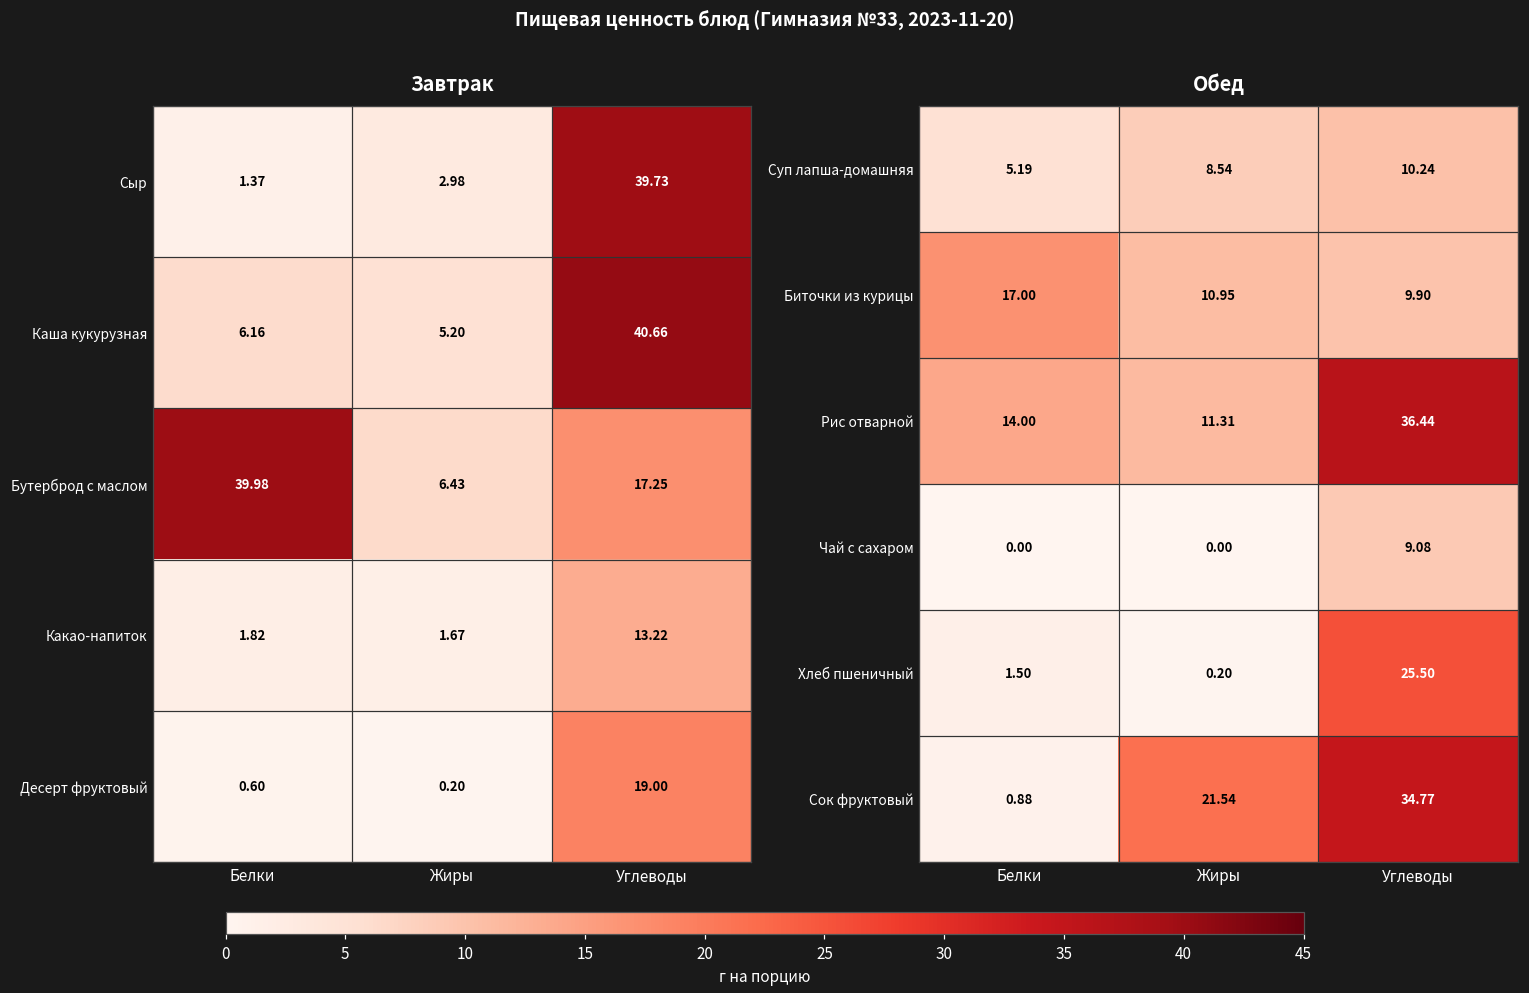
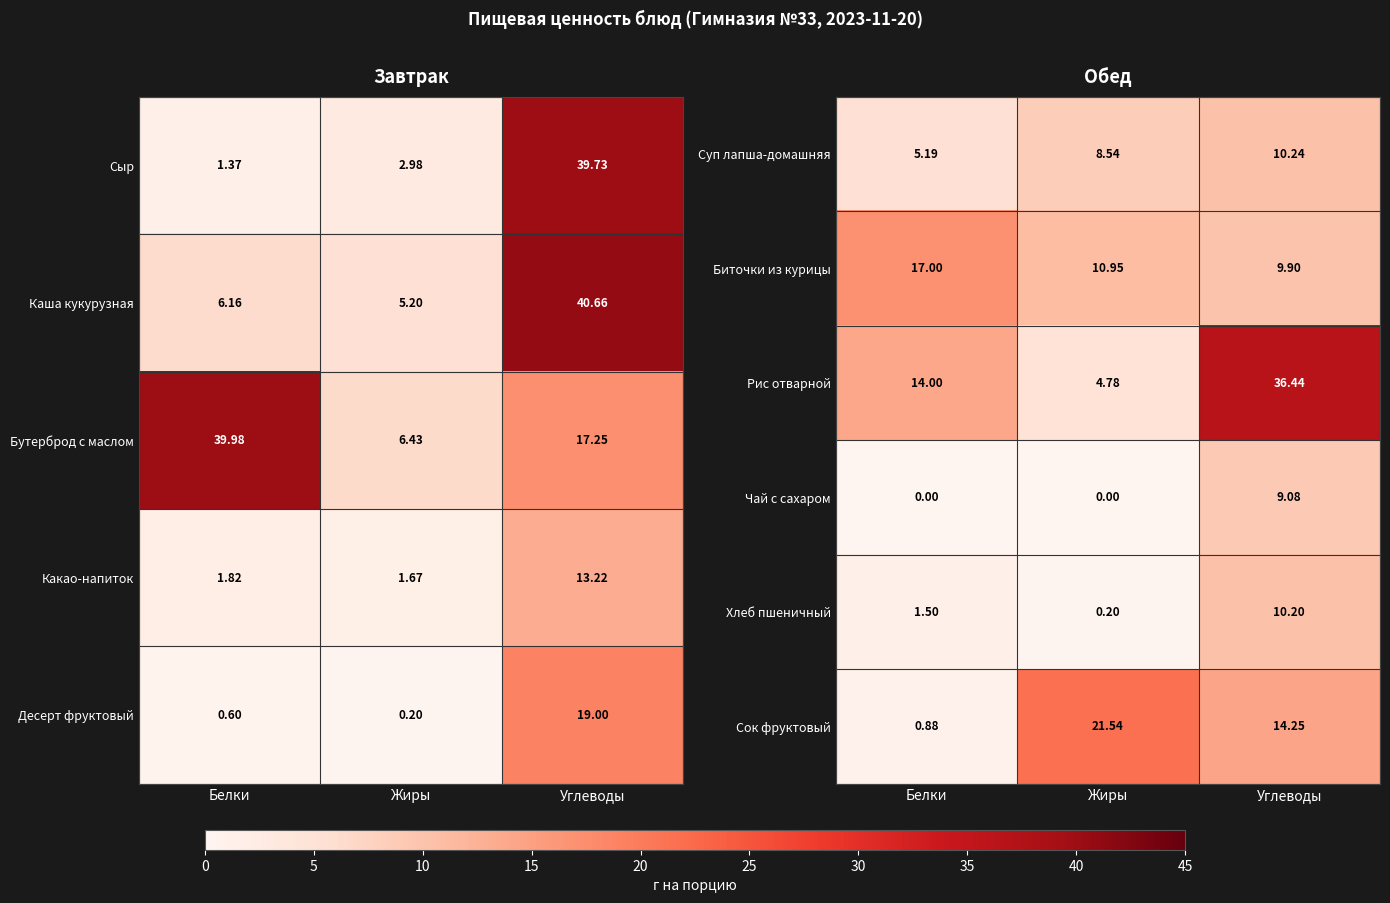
Обед, Рис отварной, Жиры: 11.31 -> 4.78
Обед, Хлеб пшеничный, Углеводы: 25.50 -> 10.20
Обед, Сок фруктовый, Углеводы: 34.77 -> 14.25
